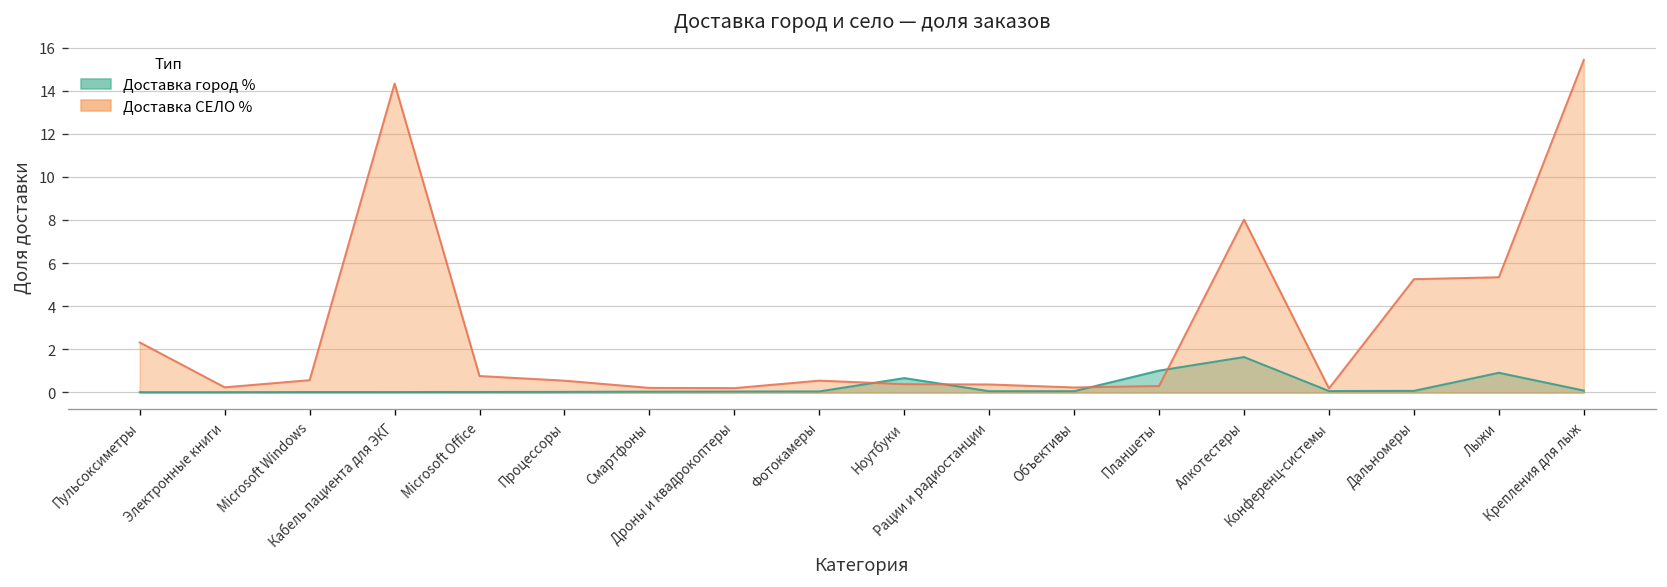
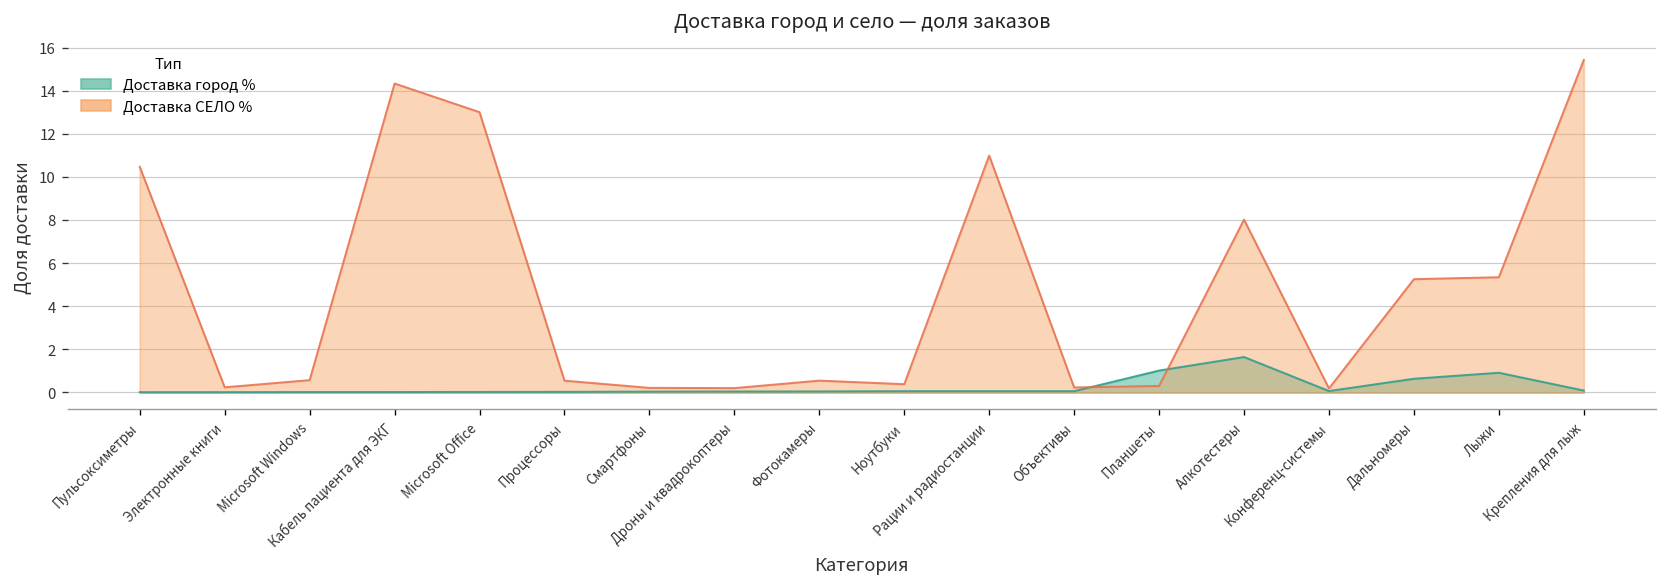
Доставка СЕЛО %, Пульсоксиметры: 2.3 -> 10.5
Доставка СЕЛО %, Microsoft Office: 0.8 -> 13.0
Доставка город %, Ноутбуки: 0.7 -> 0.1
Доставка СЕЛО %, Рации и радиостанции: 0.4 -> 11.0
Доставка город %, Дальномеры: 0.1 -> 0.6
